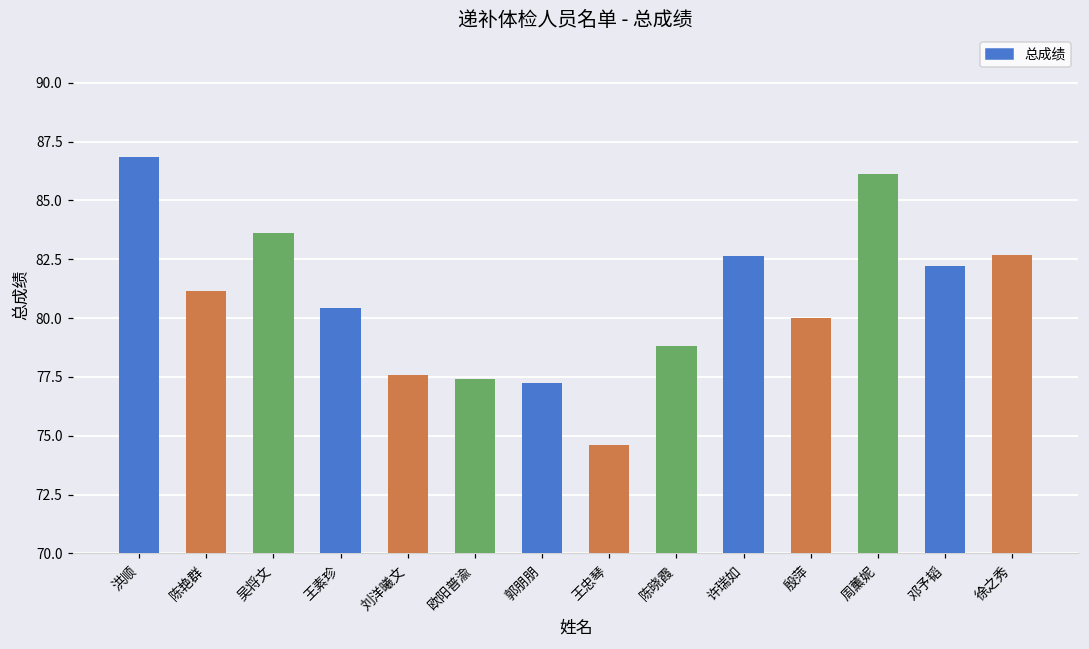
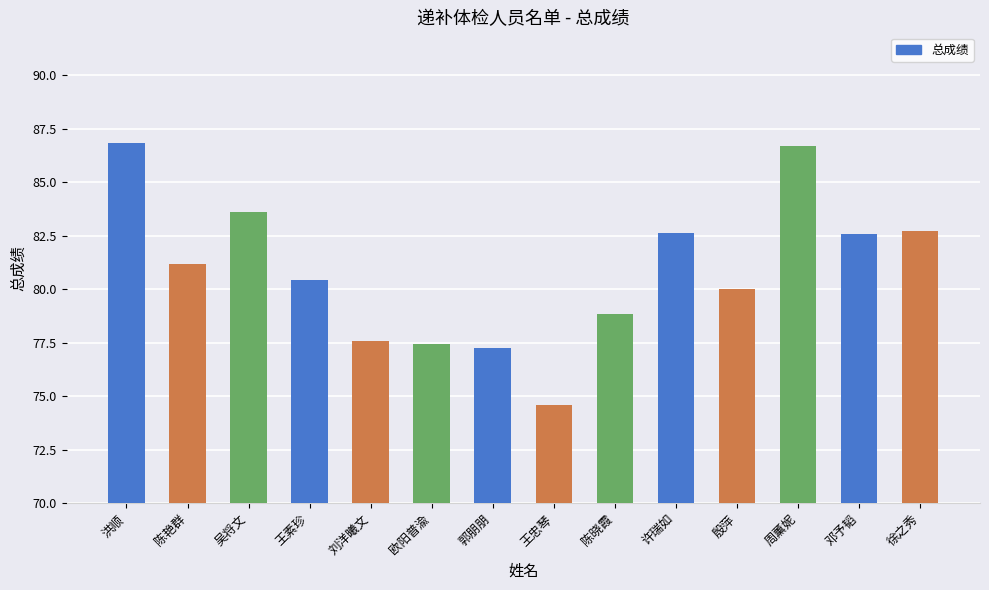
周薰妮: 86.1 -> 86.7
邓予韬: 82.2 -> 82.6
